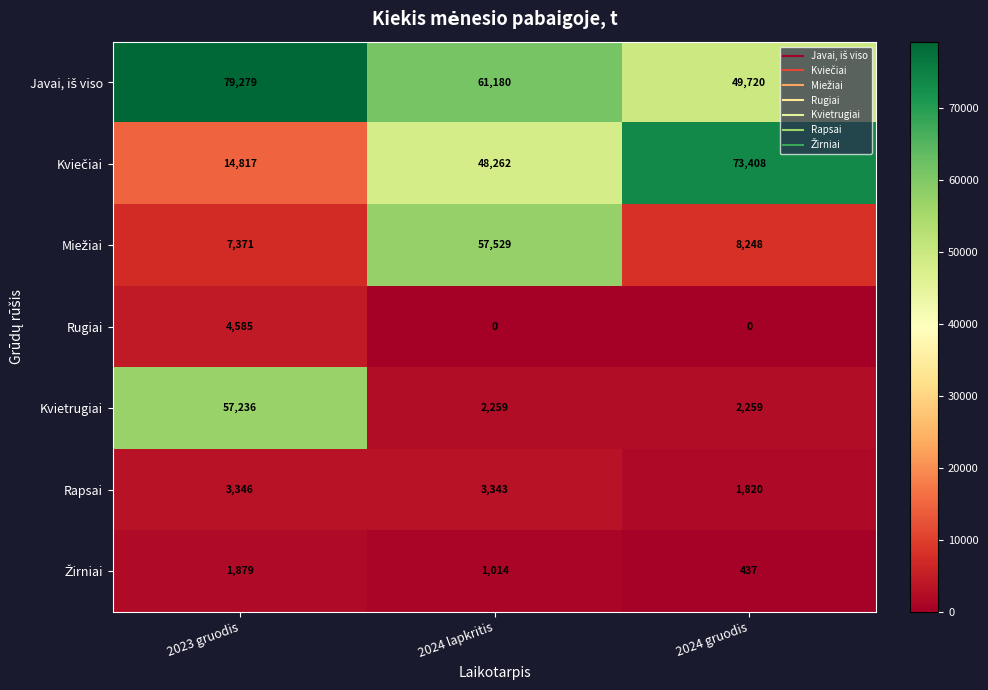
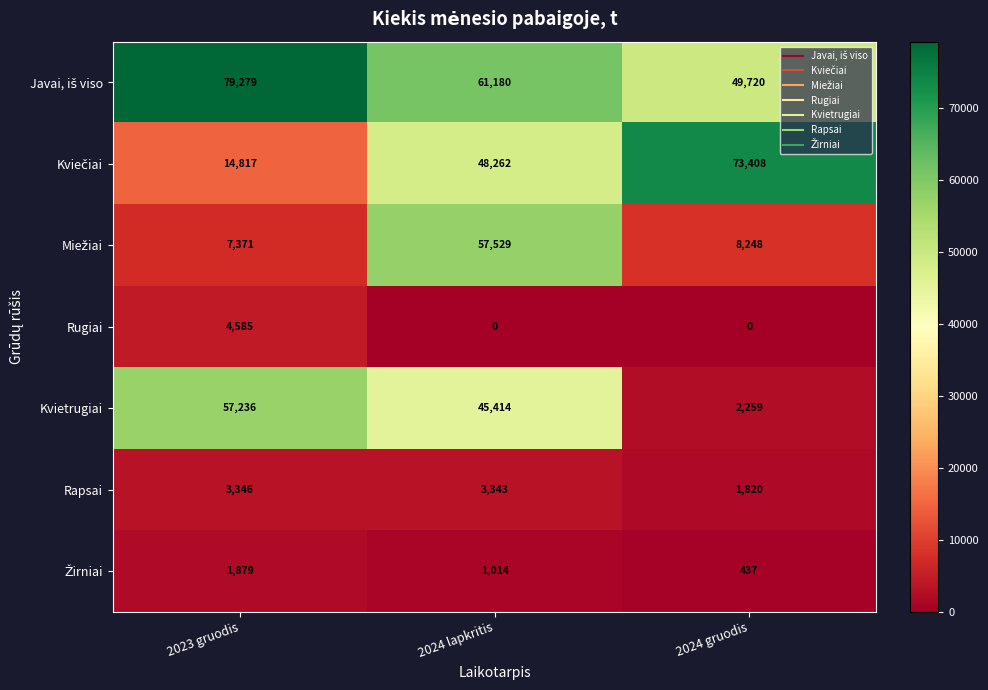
Kvietrugiai, 2024 lapkritis: 2,259 -> 45,414
